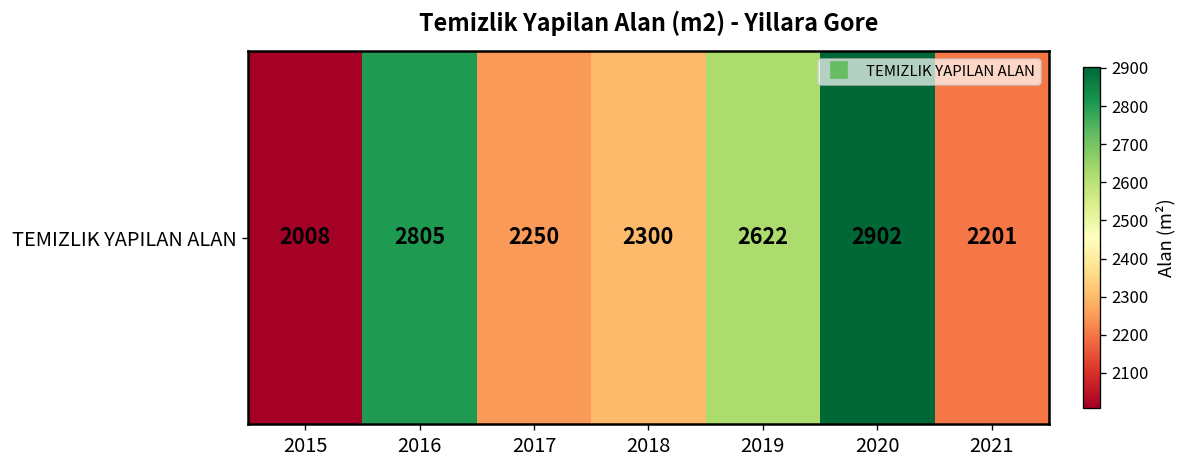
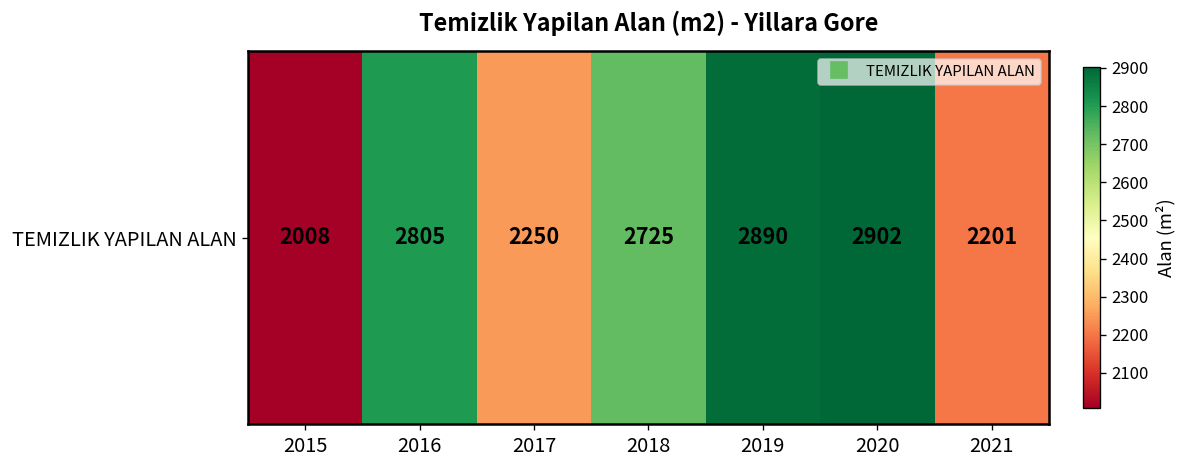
TEMIZLIK YAPILAN ALAN, 2018: 2300 -> 2725
TEMIZLIK YAPILAN ALAN, 2019: 2622 -> 2890
